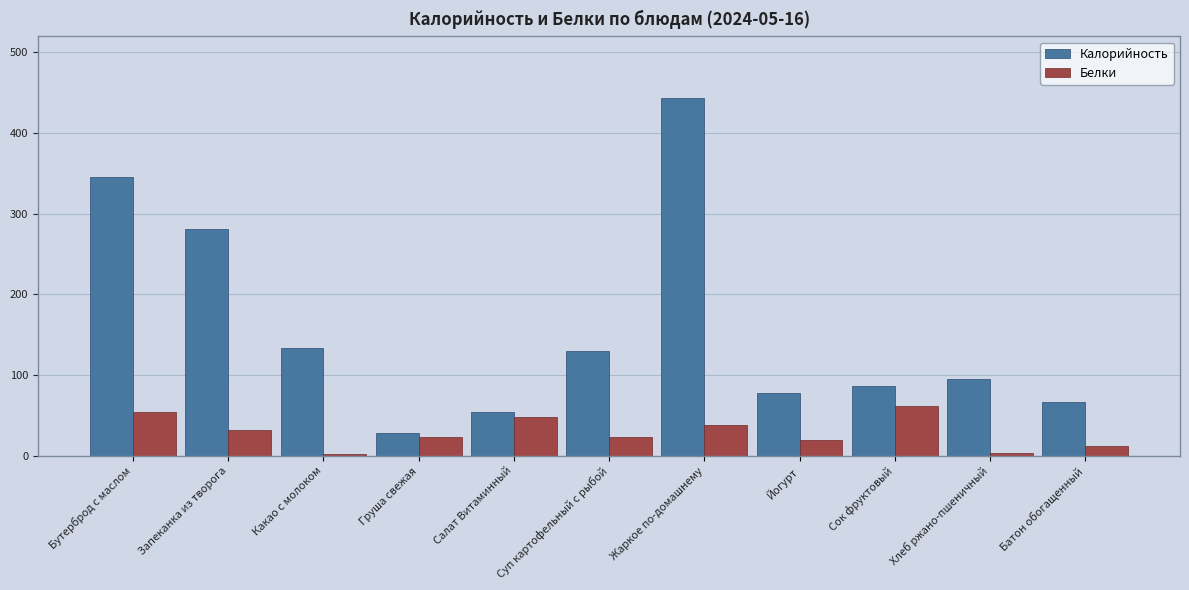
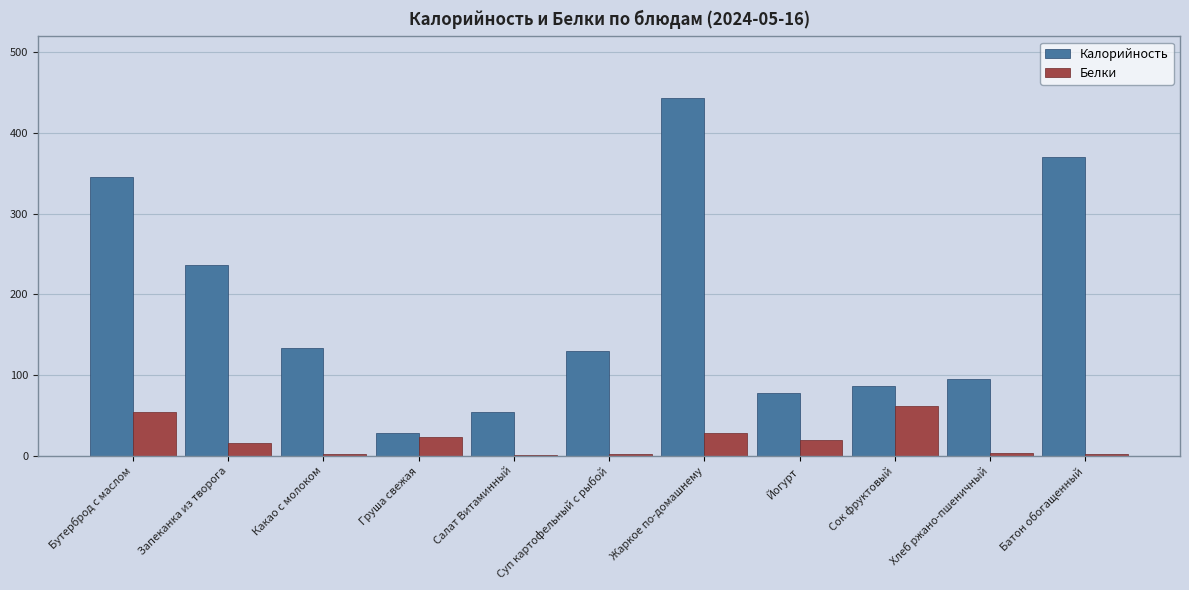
Калорийность, Запеканка из творога: 280 -> 240
Белки, Запеканка из творога: 30 -> 20
Белки, Салат Витаминный: 50 -> 0
Белки, Суп картофельный с рыбой: 20 -> 0
Белки, Жаркое по-домашнему: 40 -> 30
Калорийность, Батон обогащенный: 70 -> 370
Белки, Батон обогащенный: 10 -> 0
